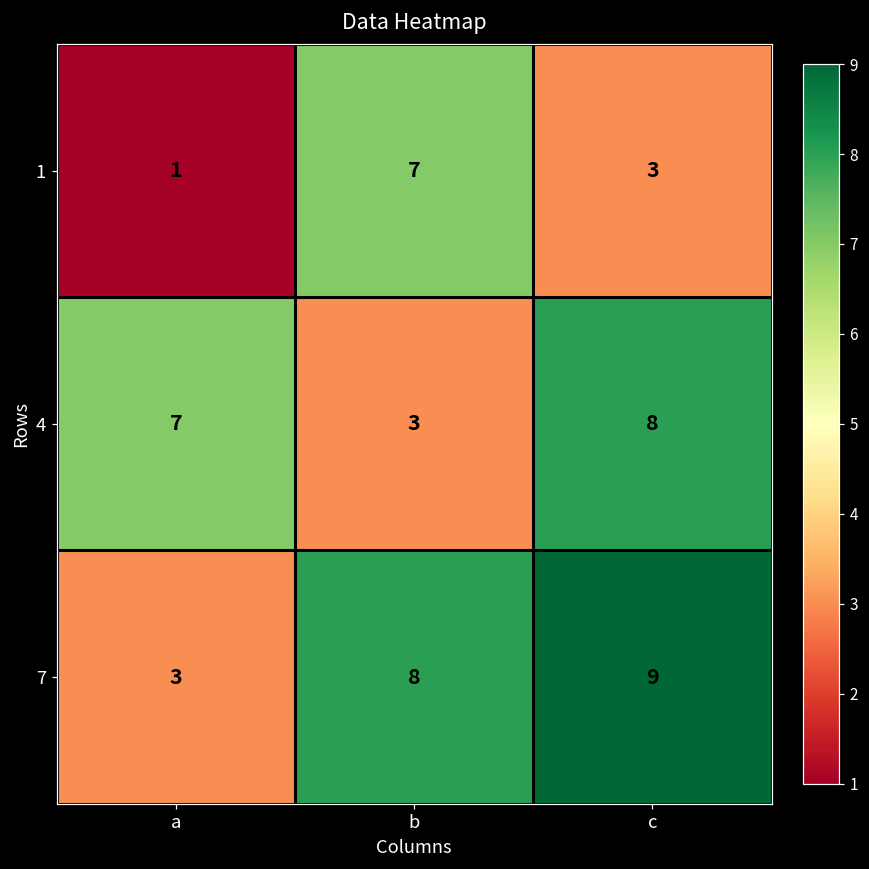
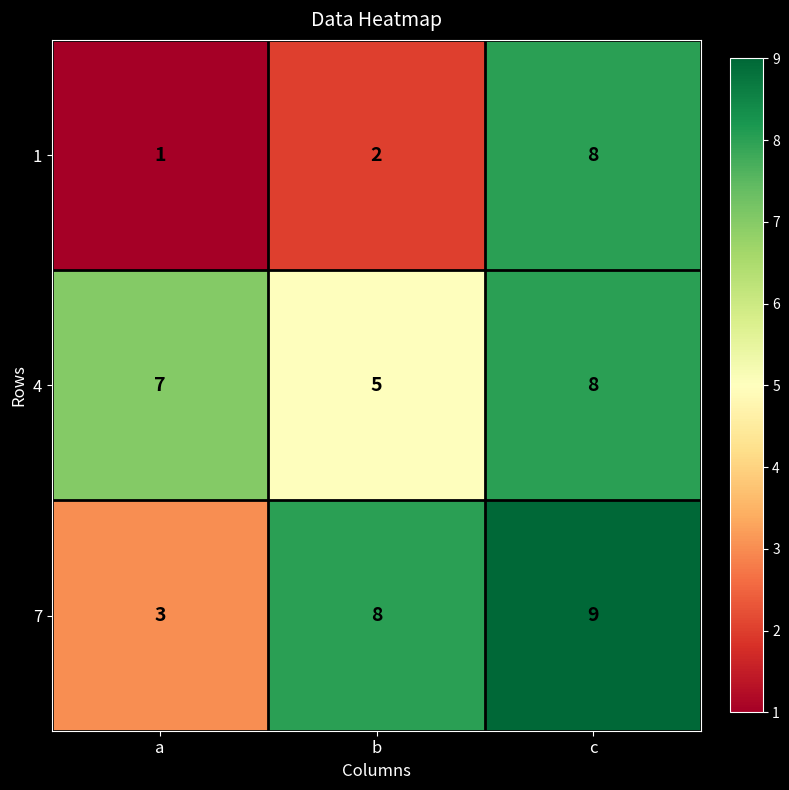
1, b: 7 -> 2
1, c: 3 -> 8
4, b: 3 -> 5
